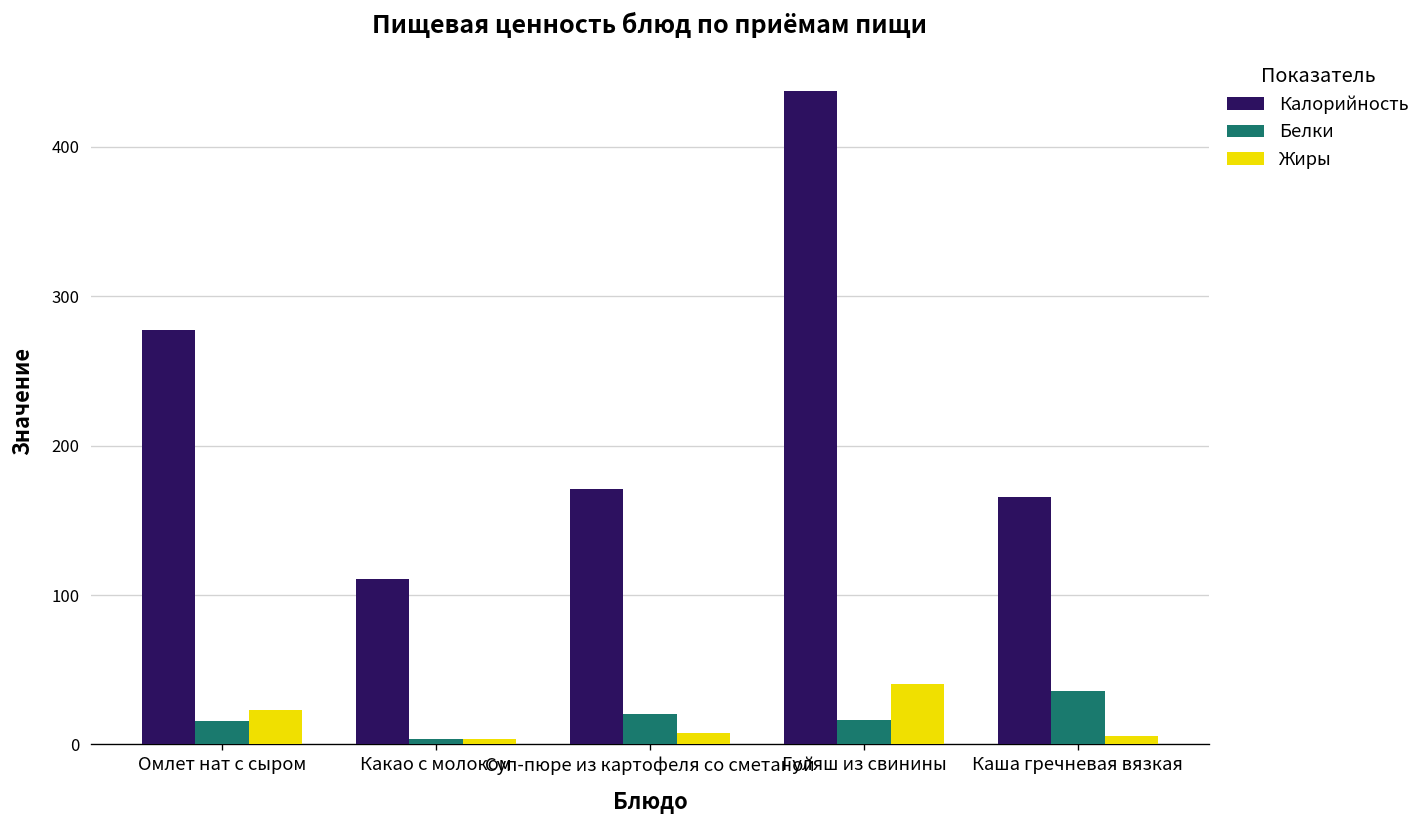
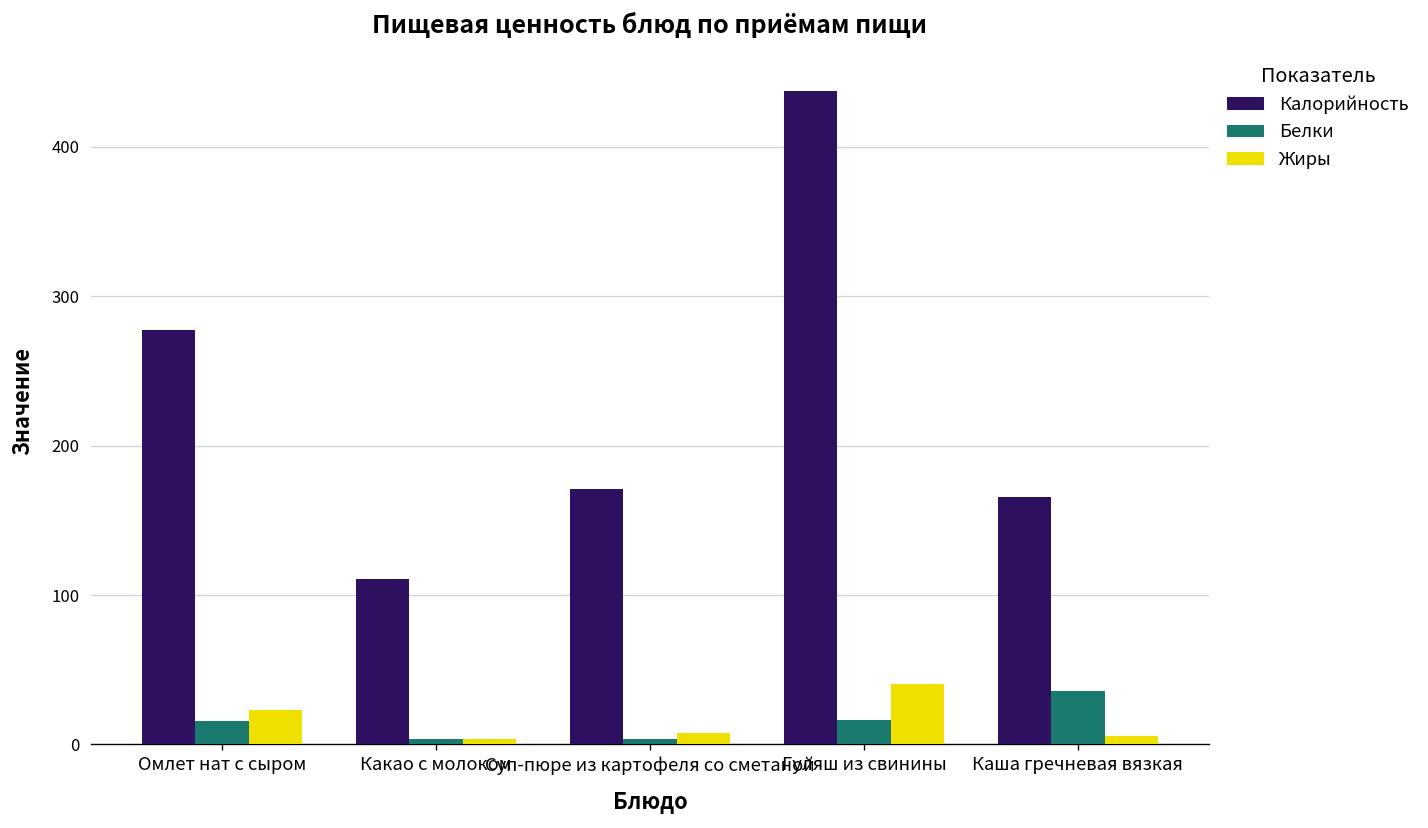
Белки, Суп-пюре из картофеля со сметаной: 20 -> 4
